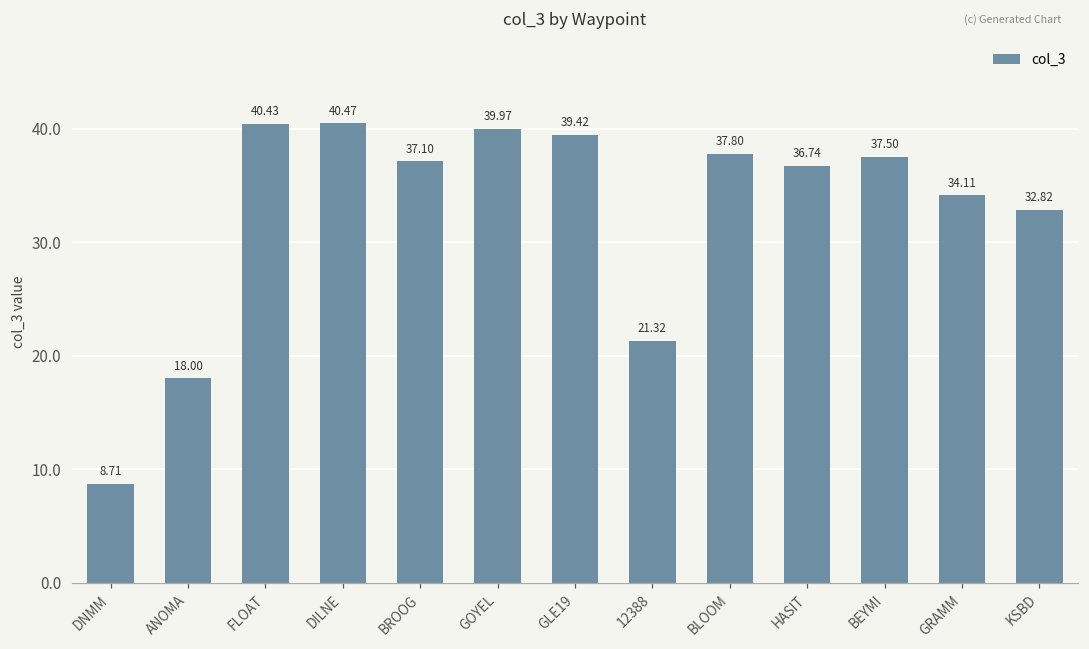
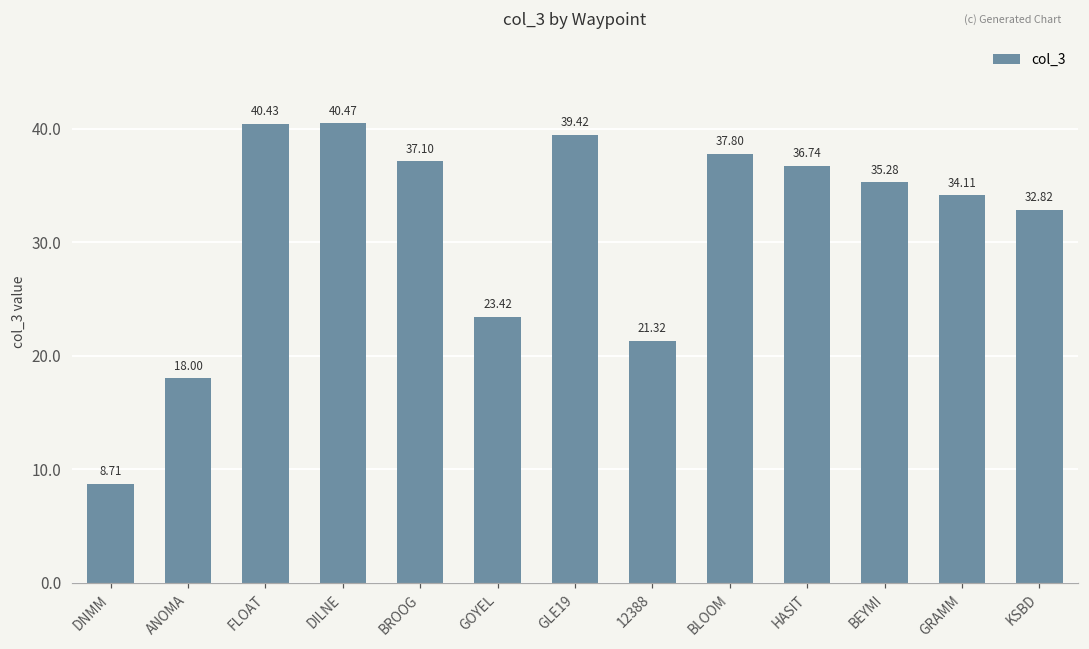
GOYEL: 39.97 -> 23.42
BEYMI: 37.50 -> 35.28
